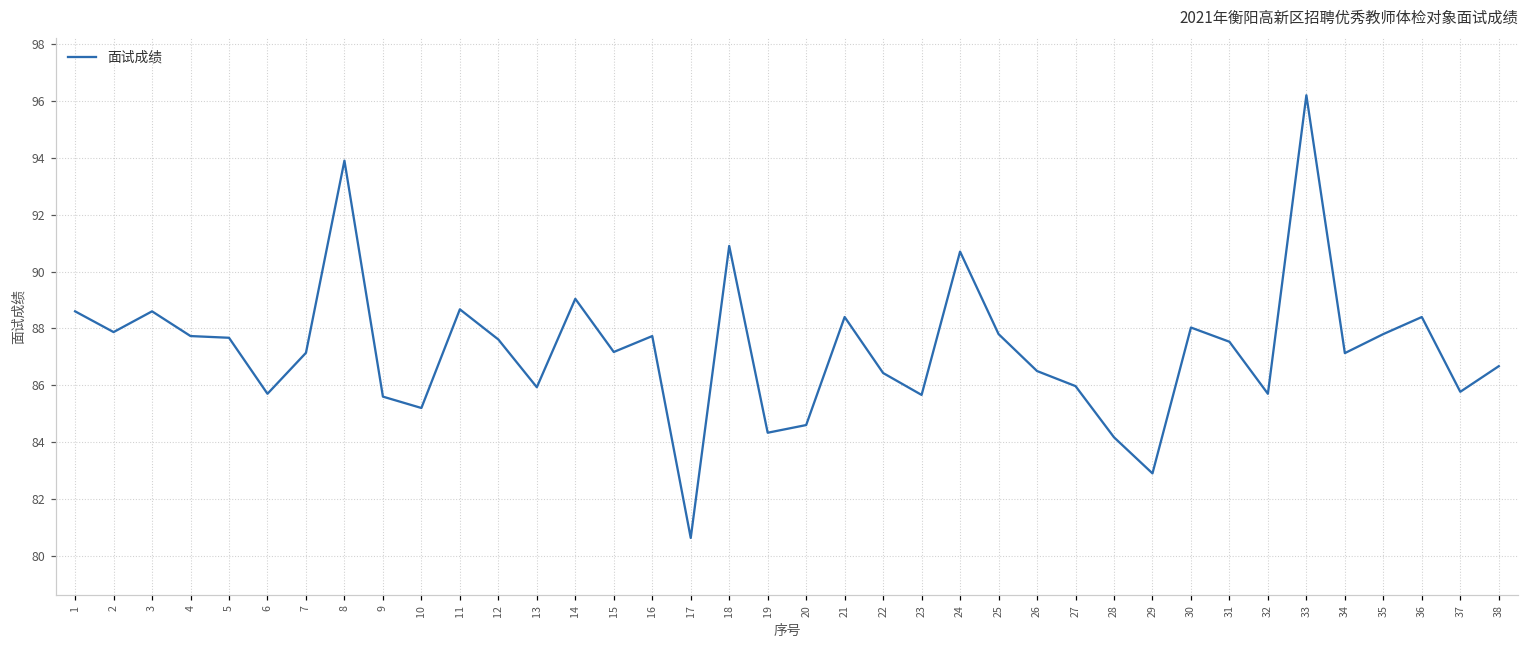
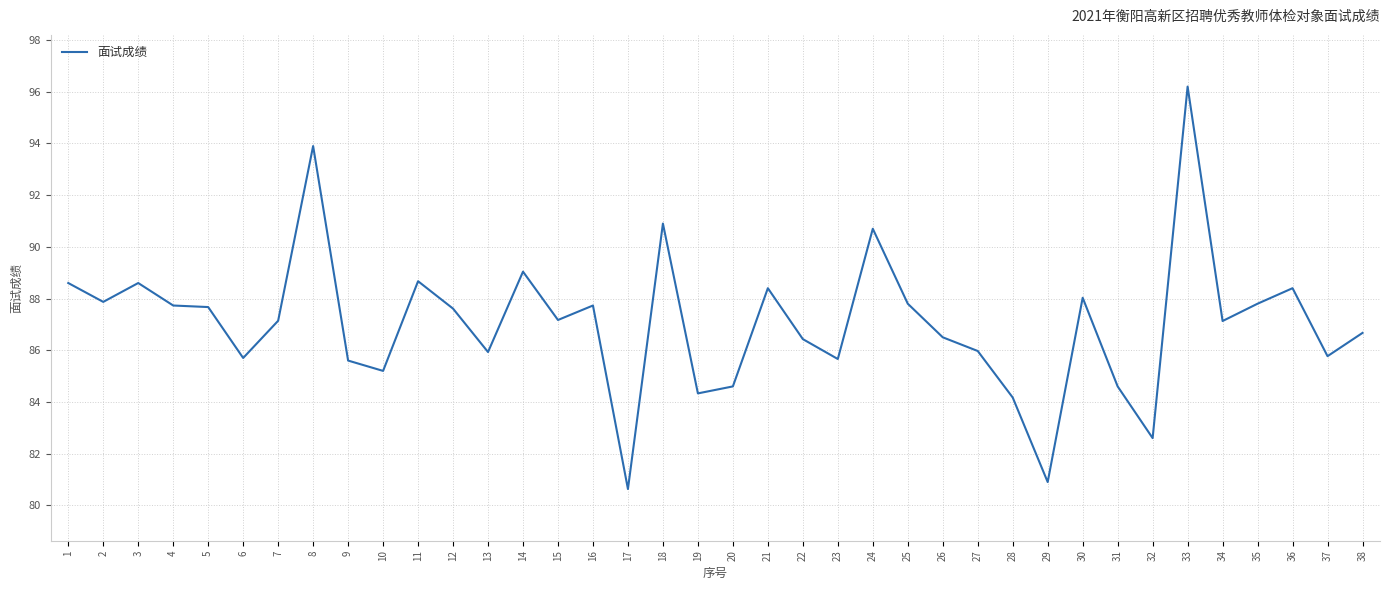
29: 82.9 -> 80.9
31: 87.5 -> 84.6
32: 85.7 -> 82.6
